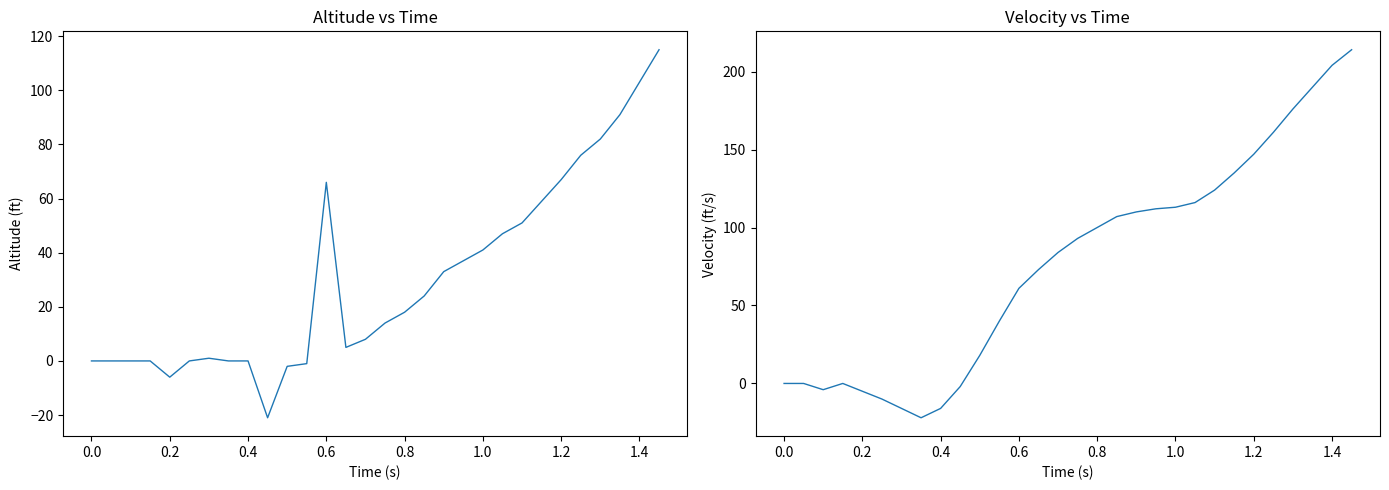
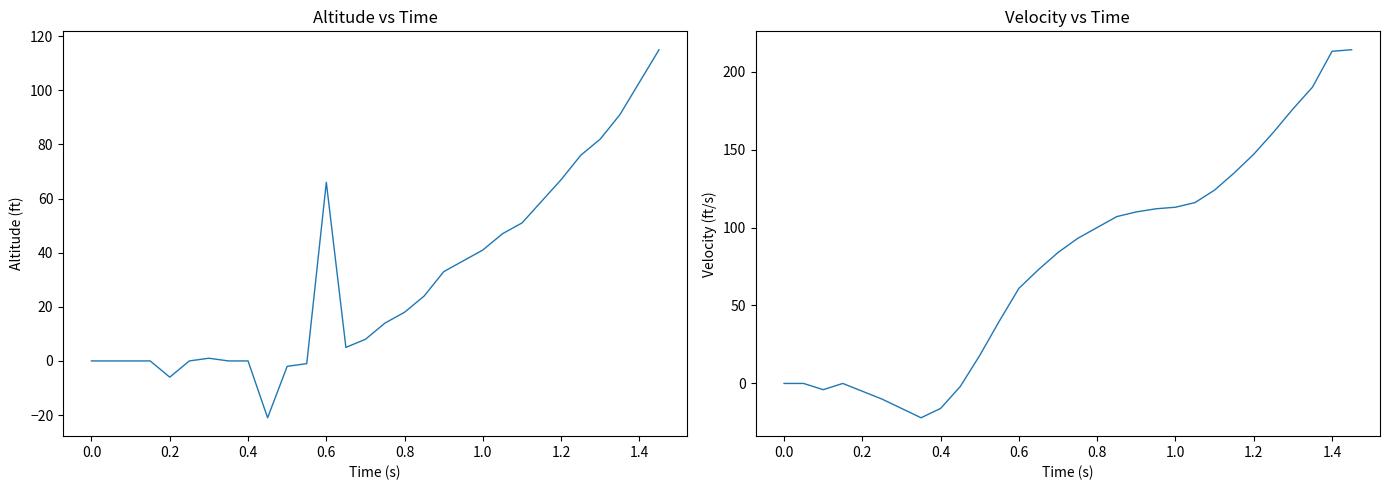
Velocity vs Time, 1.4: 204 -> 213
